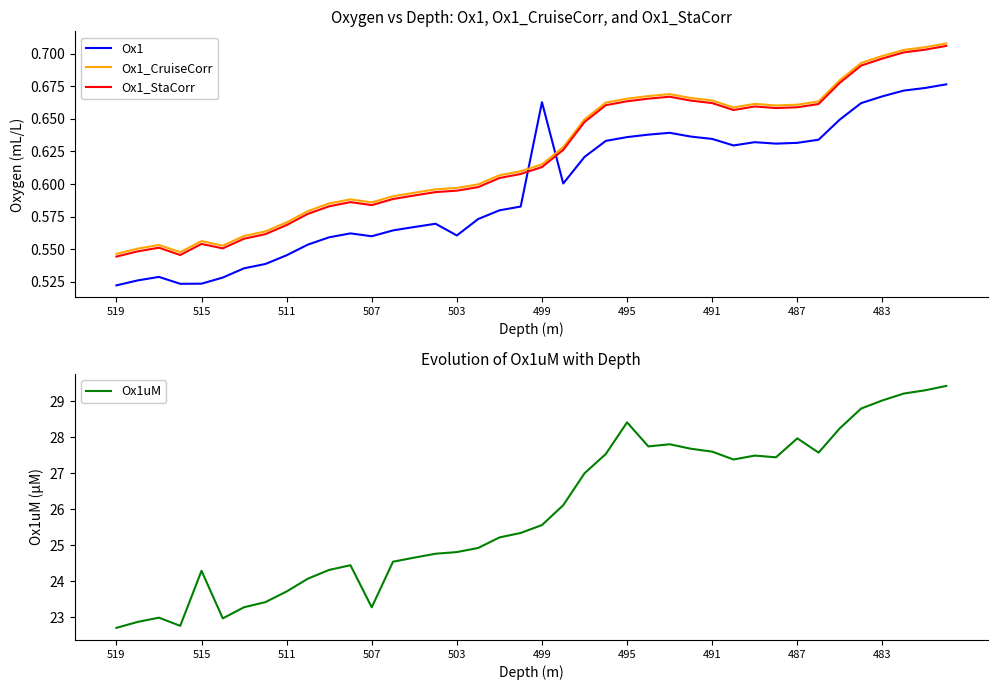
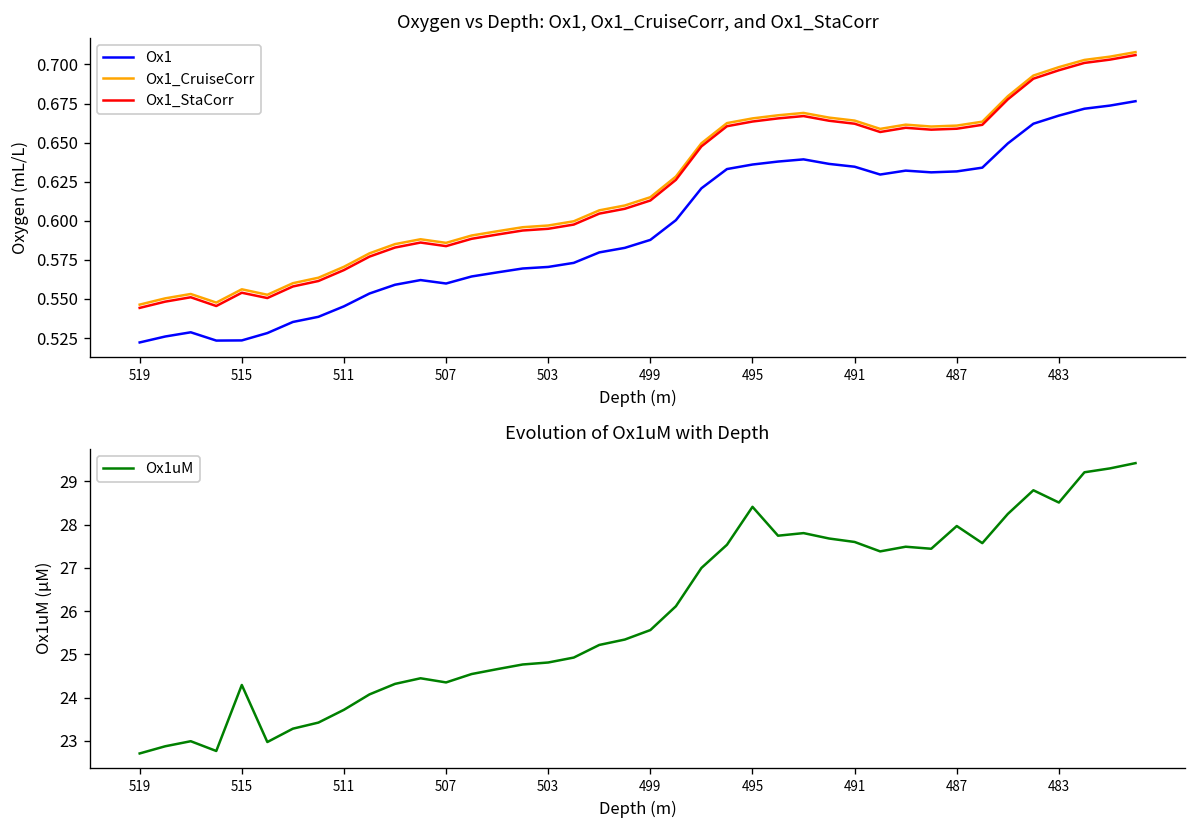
Oxygen vs Depth: Ox1, Ox1_CruiseCorr, and Ox1_StaCorr, Ox1, 503: 0.561 -> 0.571
Oxygen vs Depth: Ox1, Ox1_CruiseCorr, and Ox1_StaCorr, Ox1, 499: 0.663 -> 0.588
Evolution of Ox1uM with Depth, 507: 23.3 -> 24.3
Evolution of Ox1uM with Depth, 483: 29.0 -> 28.5
